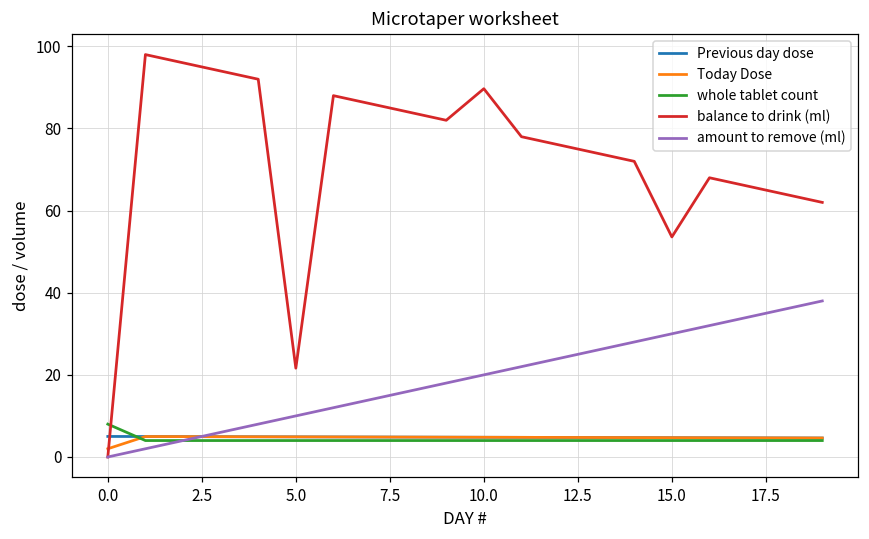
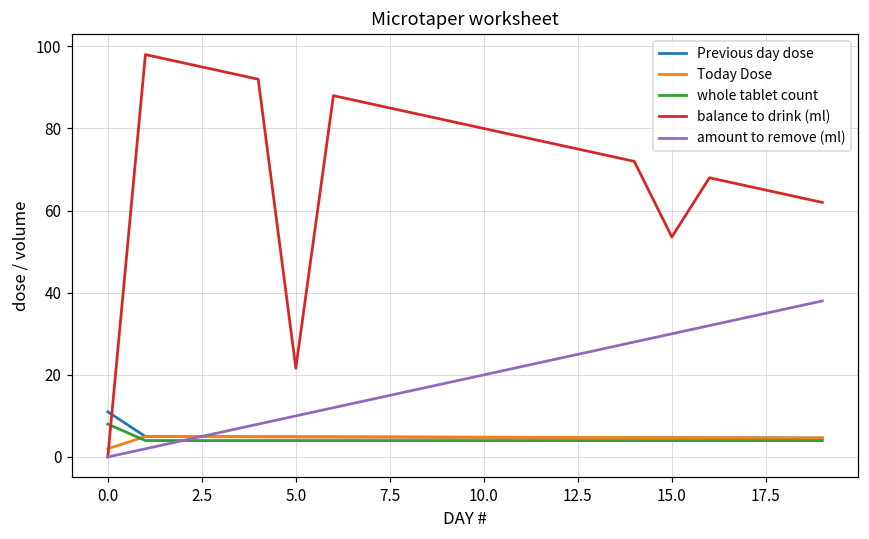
Previous day dose, 0.0: 5 -> 11
balance to drink (ml), 10.0: 90 -> 80
